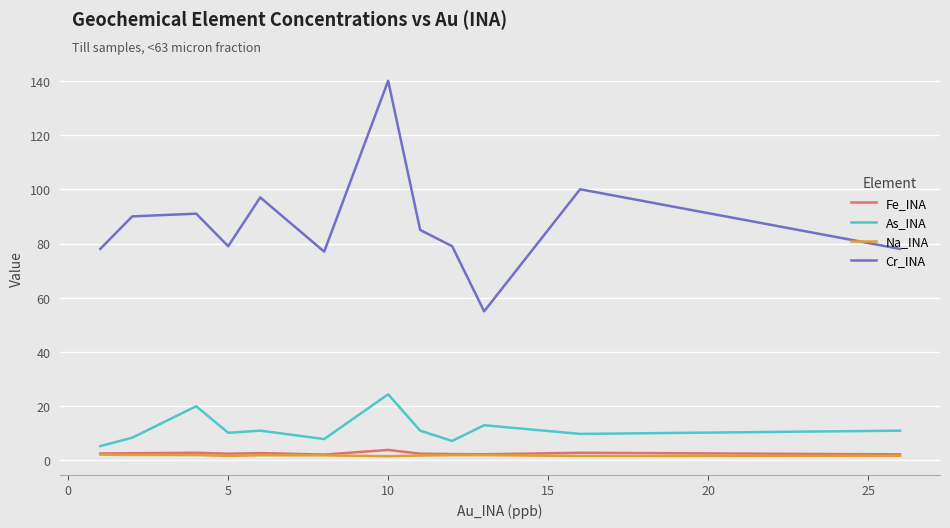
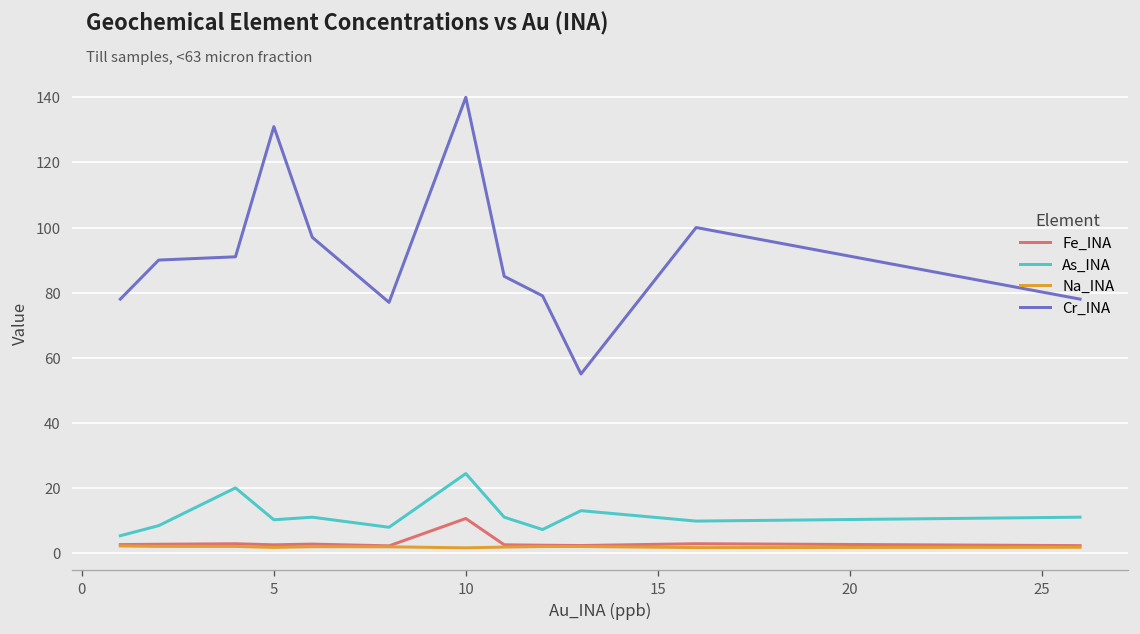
Cr_INA, 5: 79 -> 131
Fe_INA, 10: 4 -> 11
